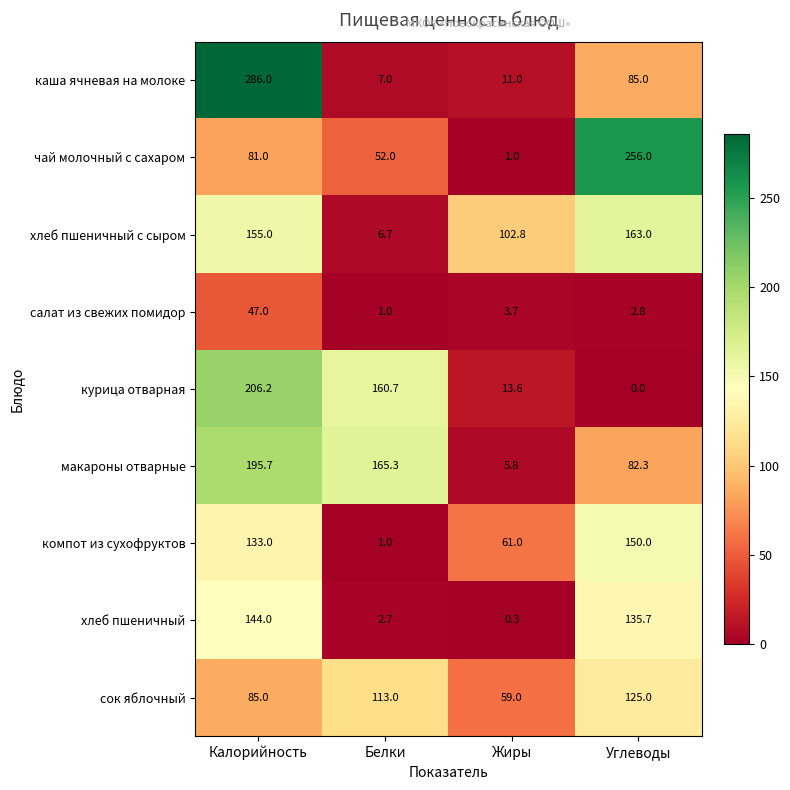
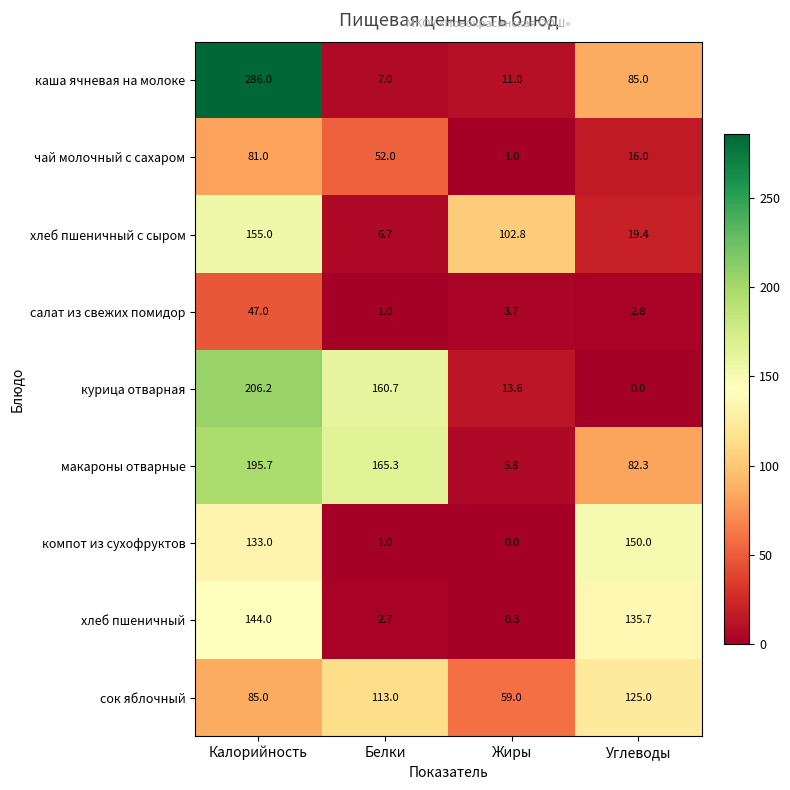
чай молочный с сахаром, Углеводы: 256.0 -> 16.0
хлеб пшеничный с сыром, Углеводы: 163.0 -> 19.4
компот из сухофруктов, Жиры: 61.0 -> 0.0
